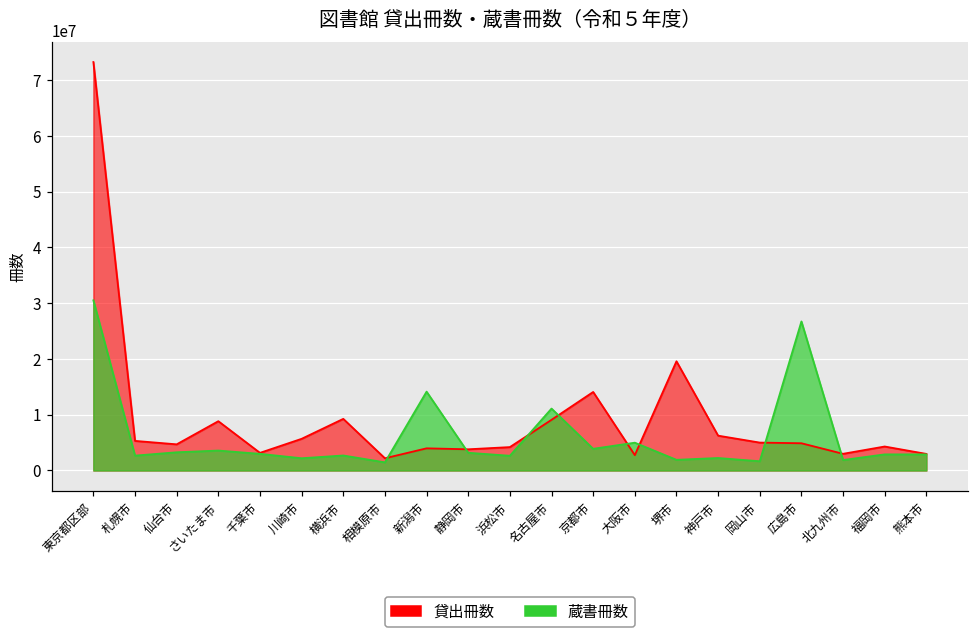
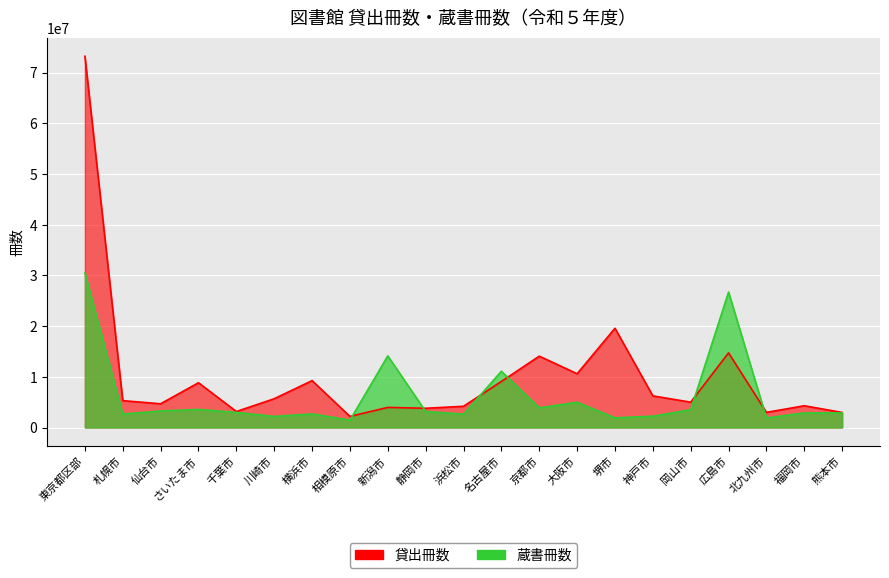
貸出冊数, 大阪市: 3000000 -> 11000000
蔵書冊数, 岡山市: 2000000 -> 4000000
貸出冊数, 広島市: 5000000 -> 15000000
